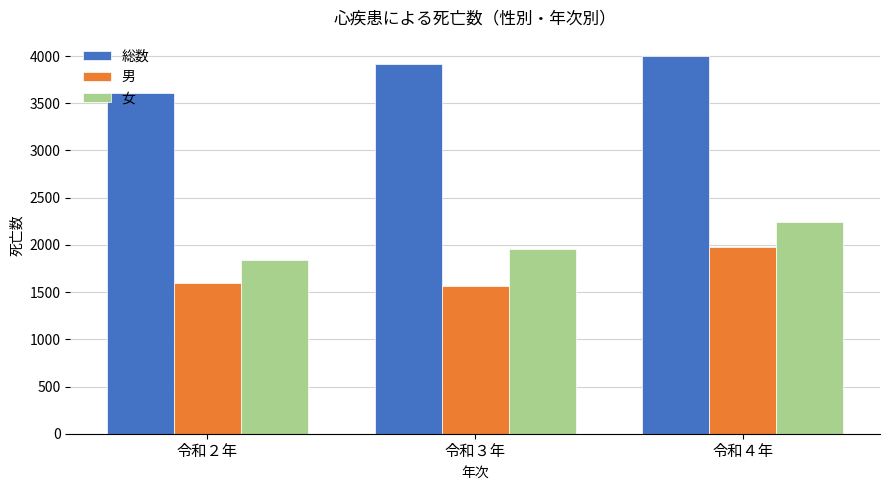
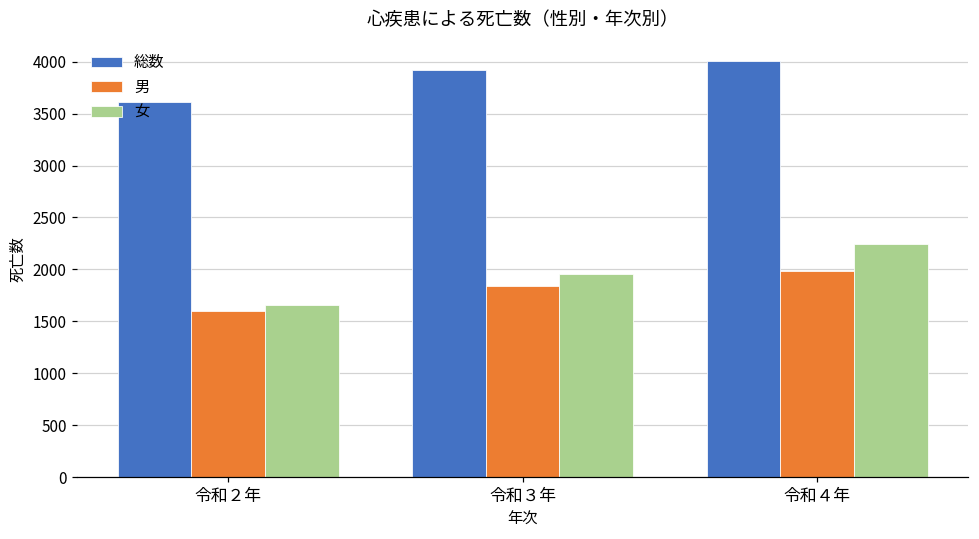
女, 令和２年: 1800 -> 1700
男, 令和３年: 1600 -> 1800
